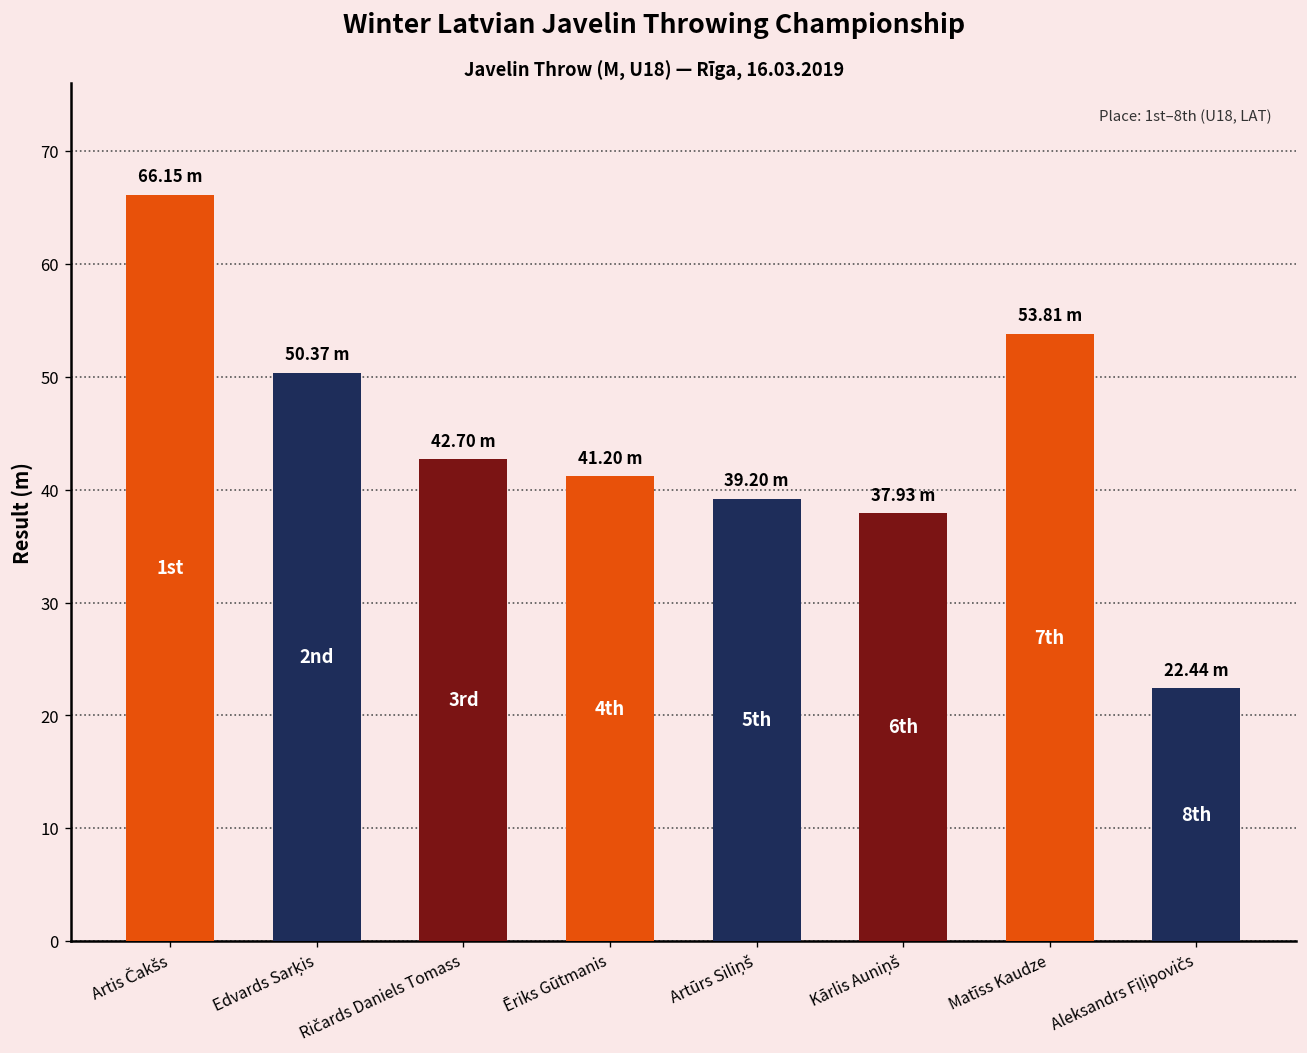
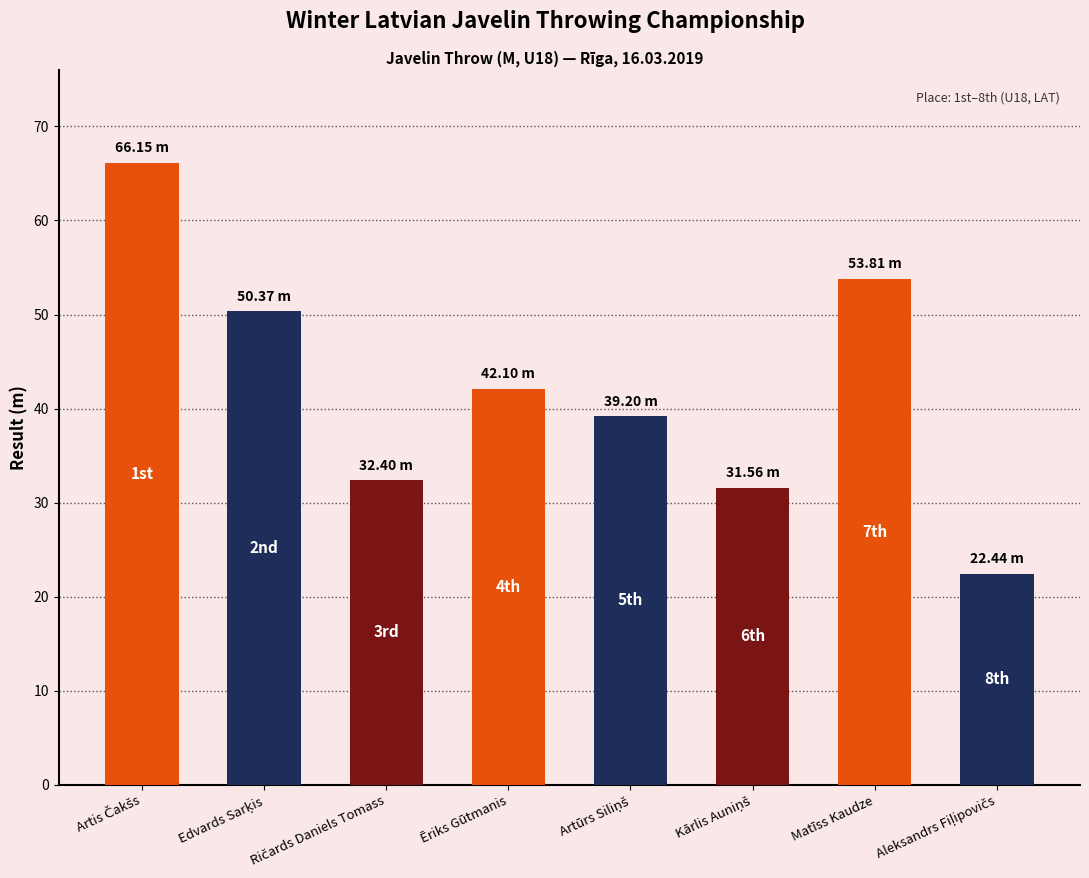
Ričards Daniels Tomass: 42.70 -> 32.40
Ēriks Gūtmanis: 41.20 -> 42.10
Kārlis Auniņš: 37.93 -> 31.56
